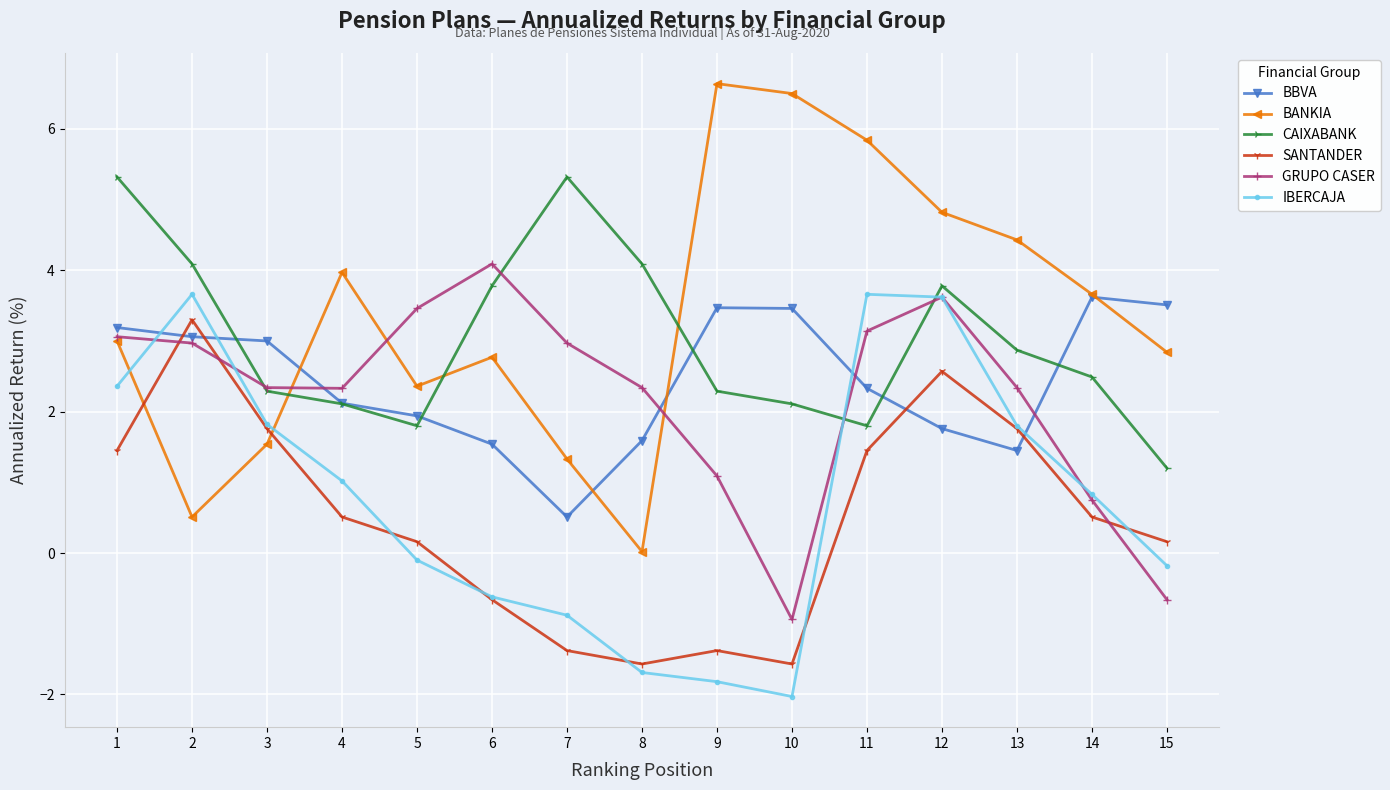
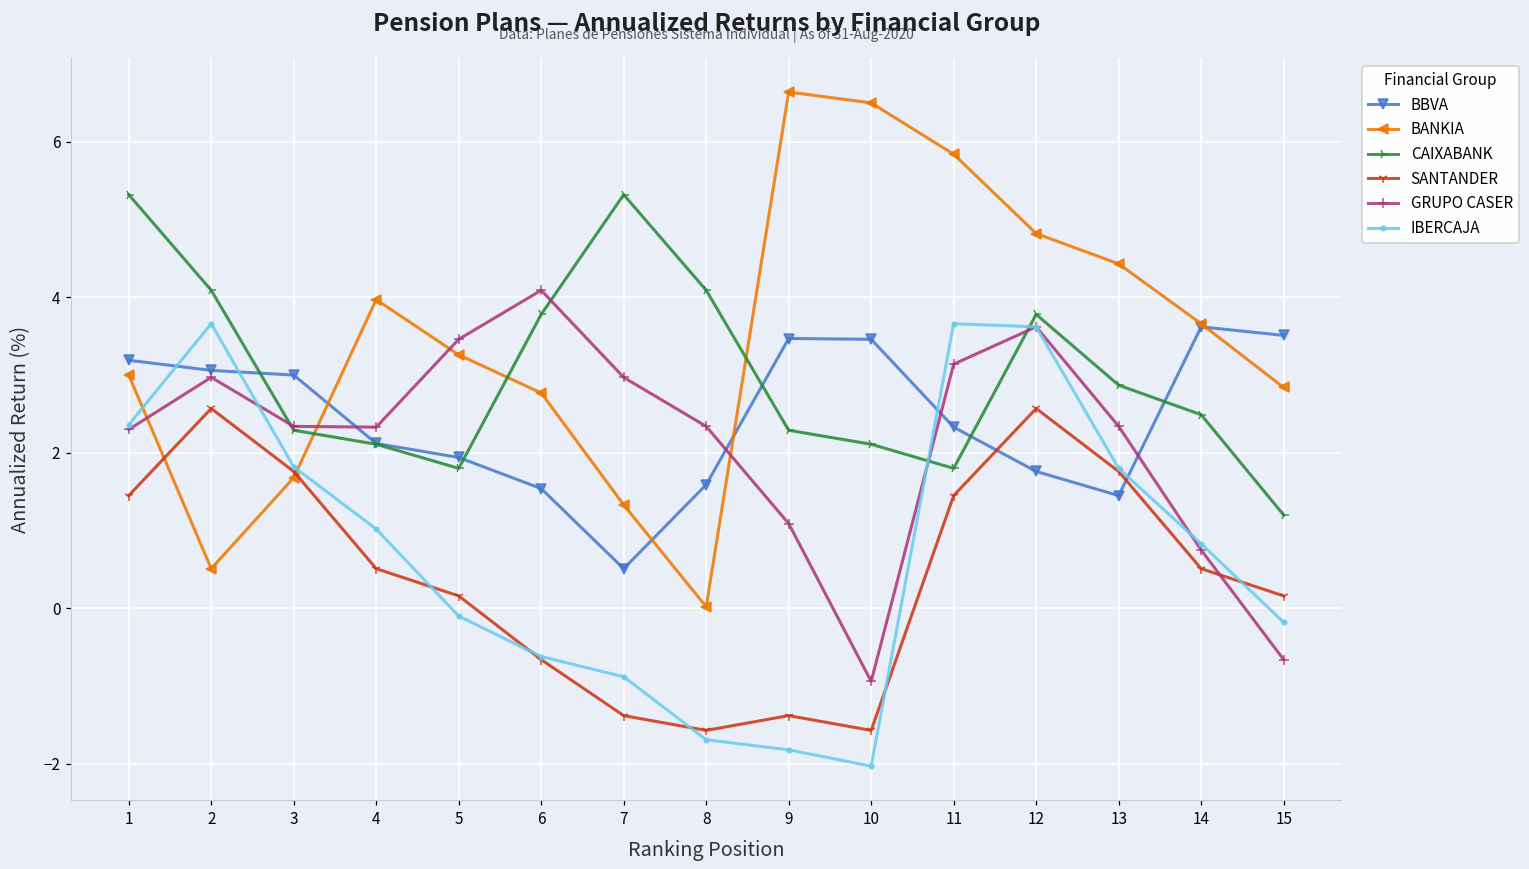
GRUPO CASER, 1: 3.1 -> 2.3
SANTANDER, 2: 3.3 -> 2.6
BANKIA, 3: 1.5 -> 1.7
BANKIA, 5: 2.4 -> 3.3
